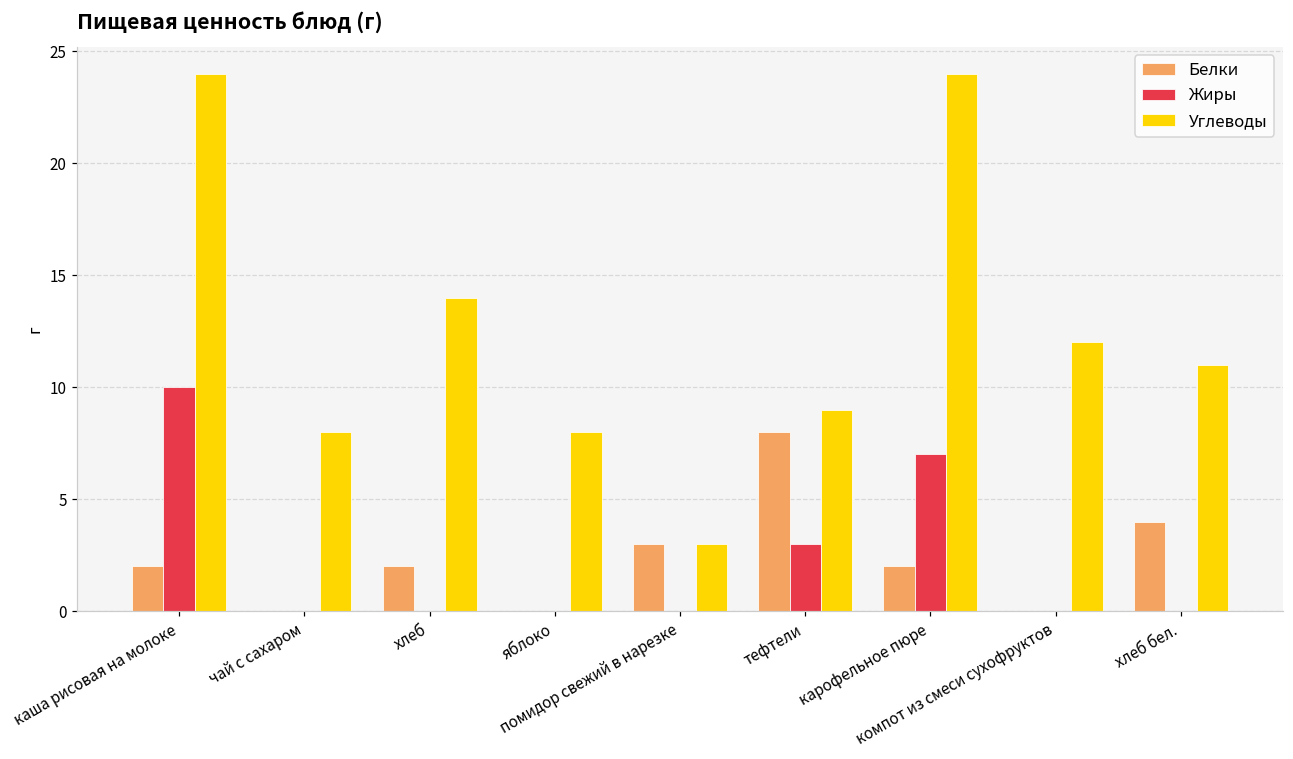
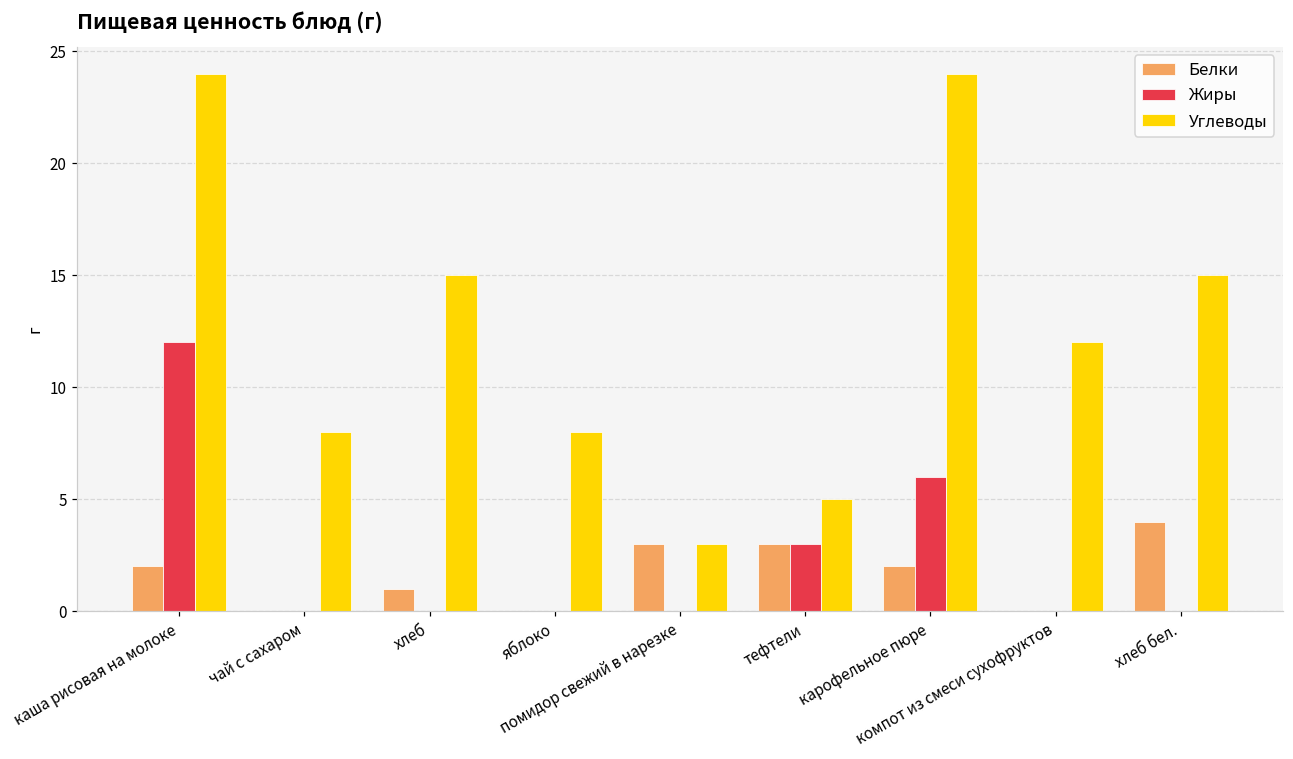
Жиры, каша рисовая на молоке: 10 -> 12
Белки, хлеб: 2 -> 1
Углеводы, хлеб: 14 -> 15
Белки, тефтели: 8 -> 3
Углеводы, тефтели: 9 -> 5
Жиры, карофельное пюре: 7 -> 6
Углеводы, хлеб бел.: 11 -> 15
